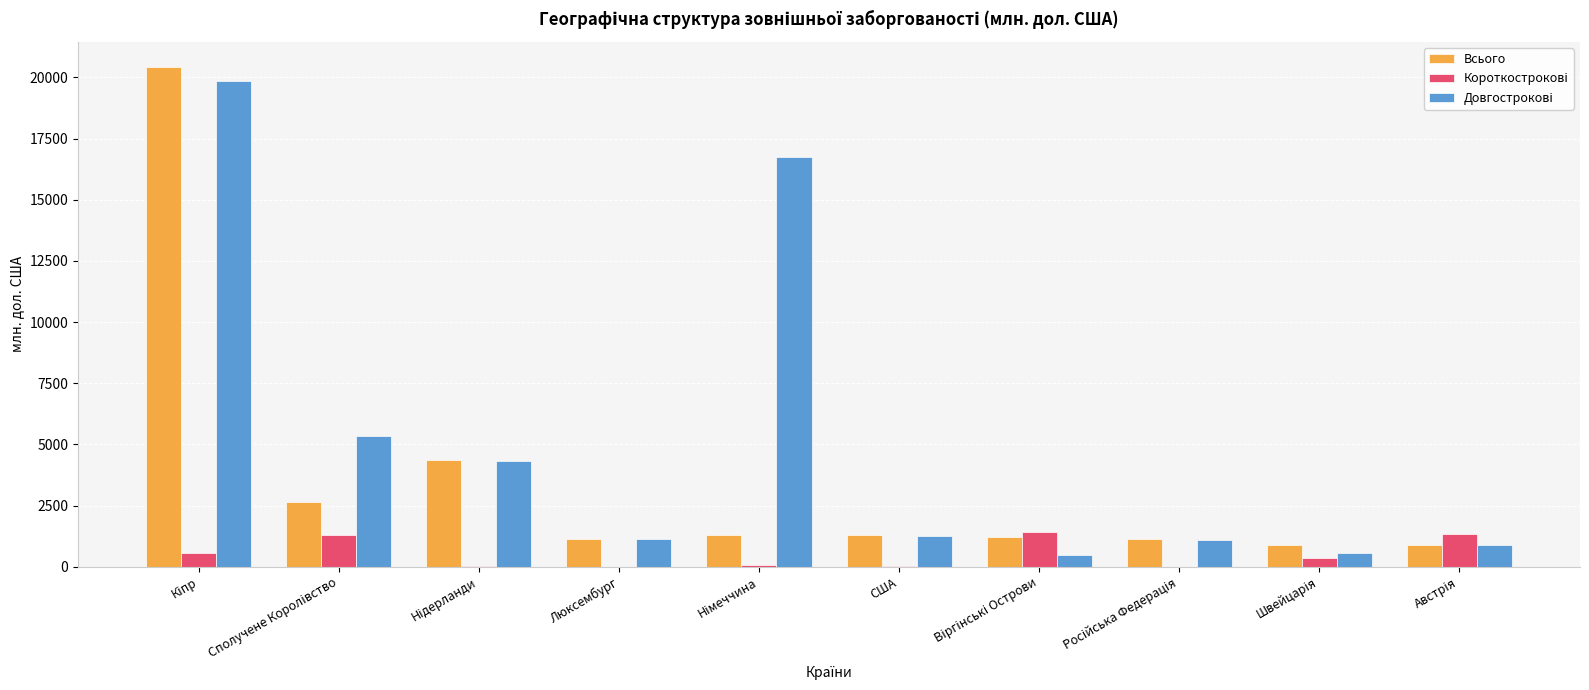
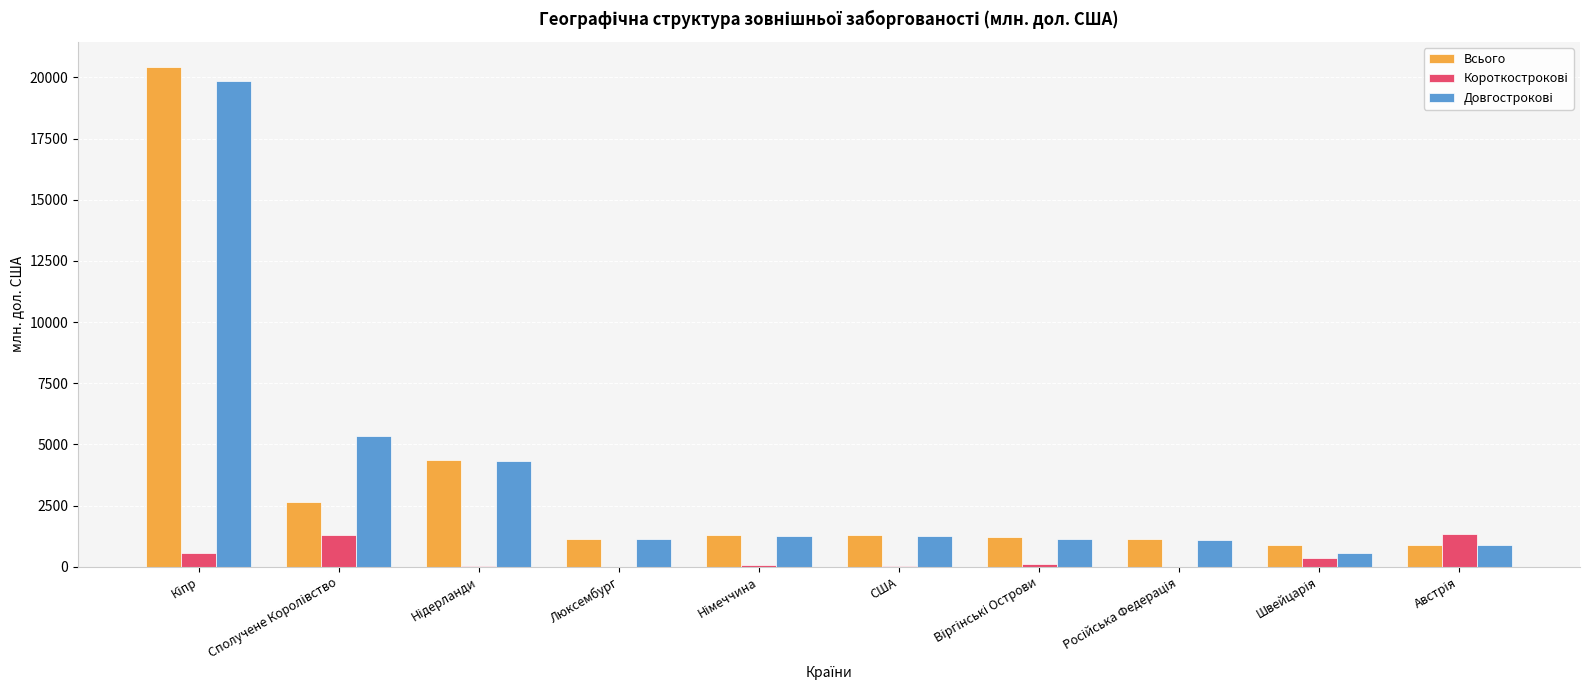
Довгострокові, Німеччина: 16800 -> 1200
Короткострокові, Віргінські Острови: 1400 -> 100
Довгострокові, Віргінські Острови: 500 -> 1100
